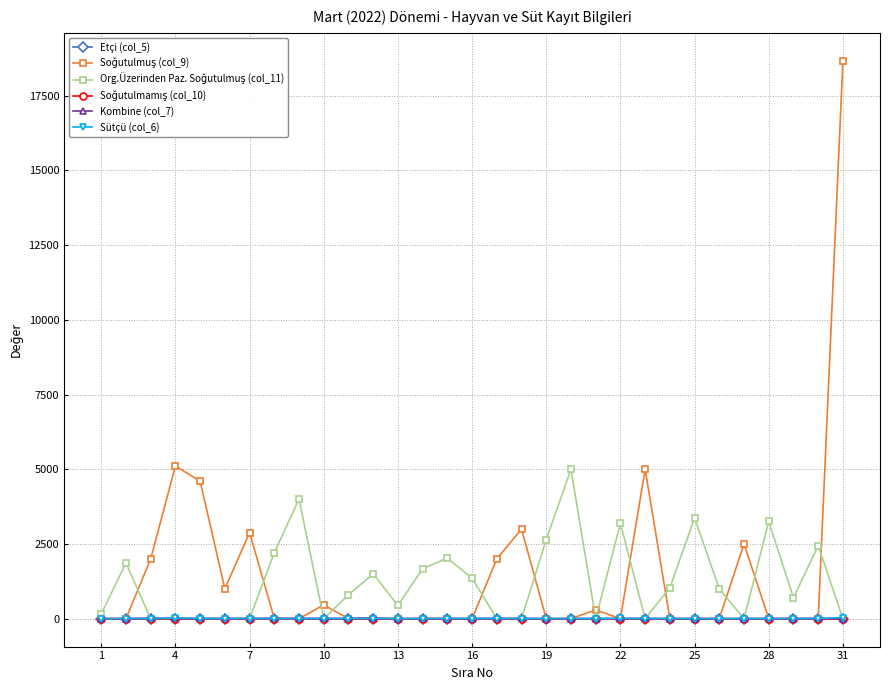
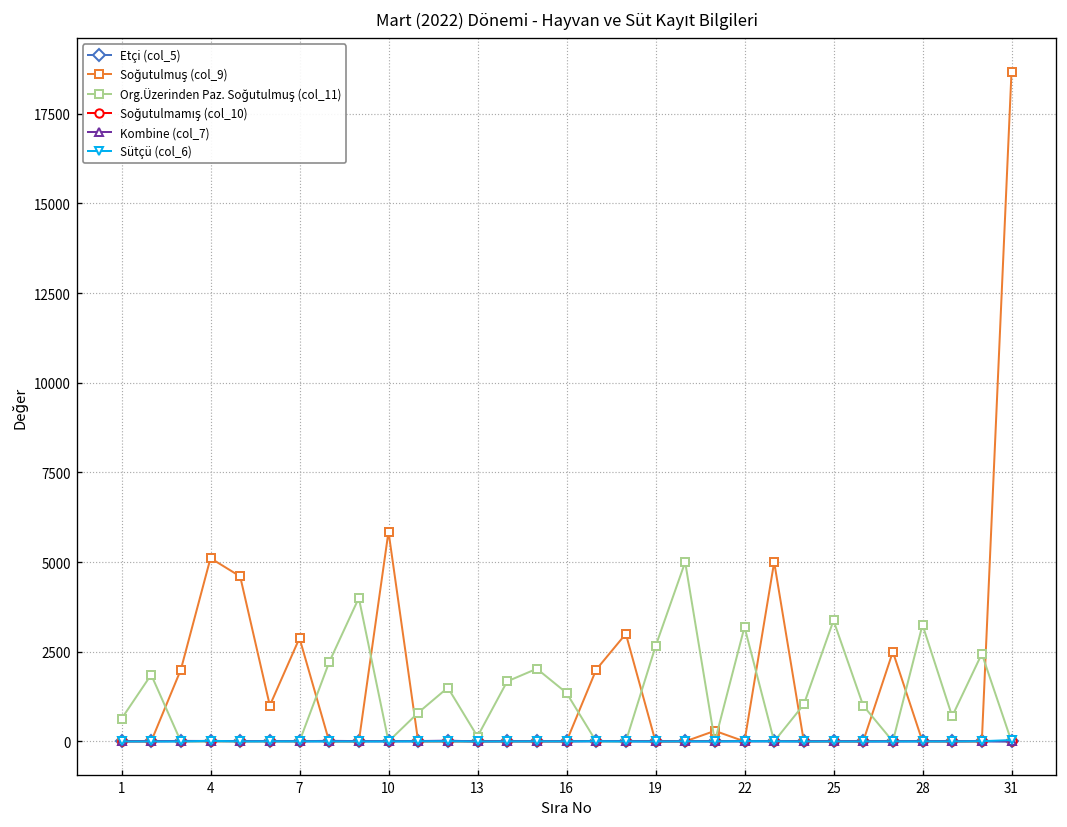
Org.Üzerinden Paz. Soğutulmuş (col_11), 1: 200 -> 600
Soğutulmuş (col_9), 10: 500 -> 5900
Org.Üzerinden Paz. Soğutulmuş (col_11), 13: 400 -> 100
